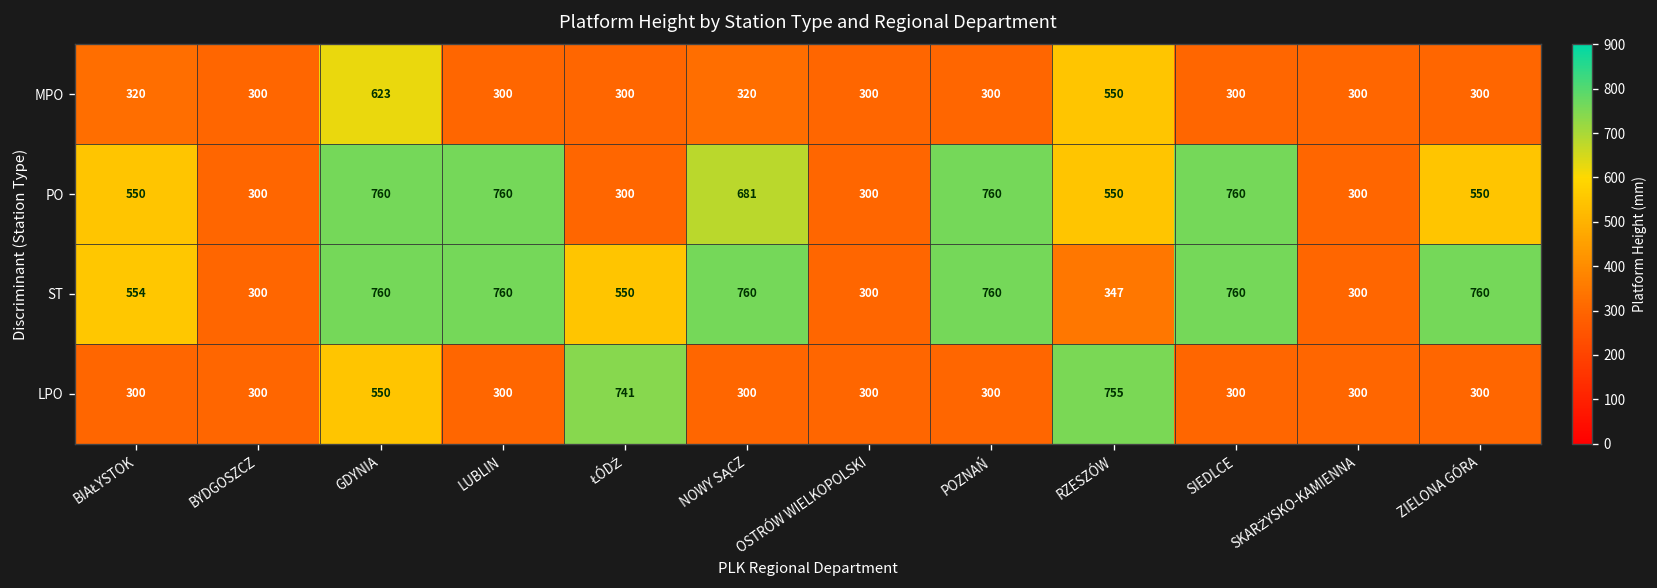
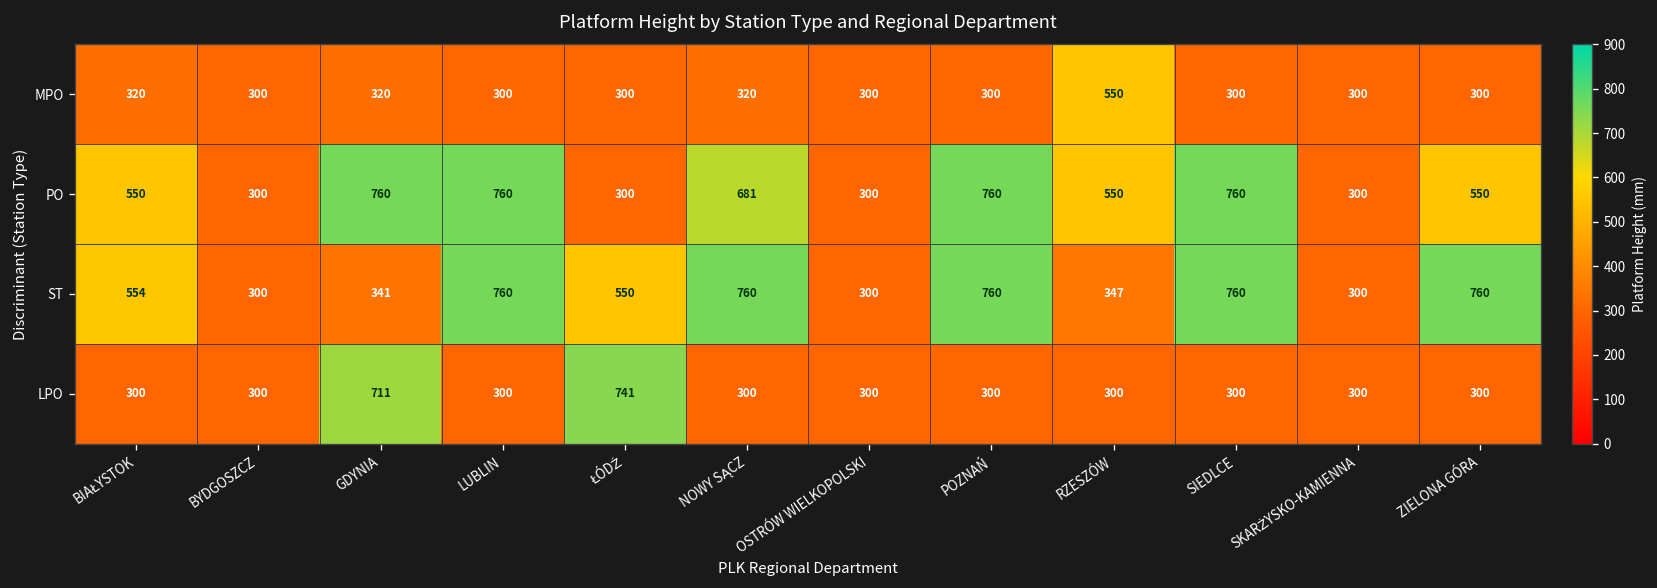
MPO, GDYNIA: 623 -> 320
ST, GDYNIA: 760 -> 341
LPO, GDYNIA: 550 -> 711
LPO, RZESZÓW: 755 -> 300
